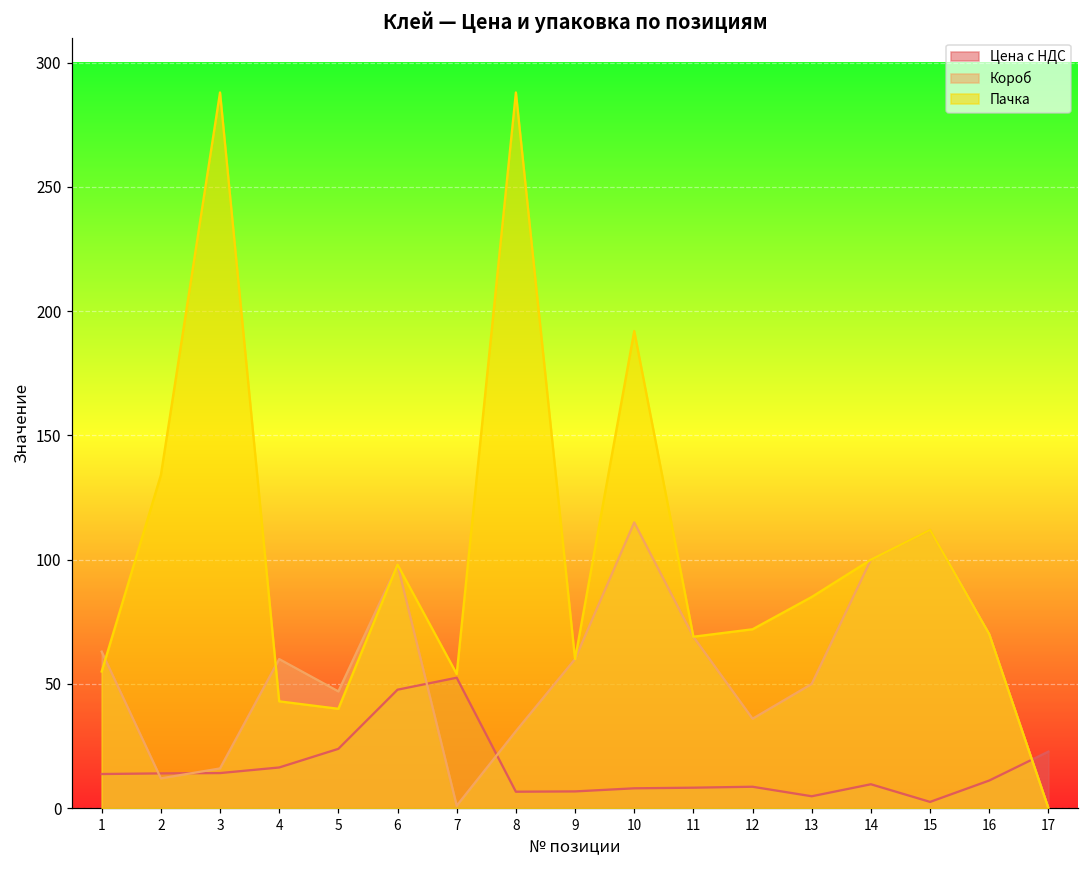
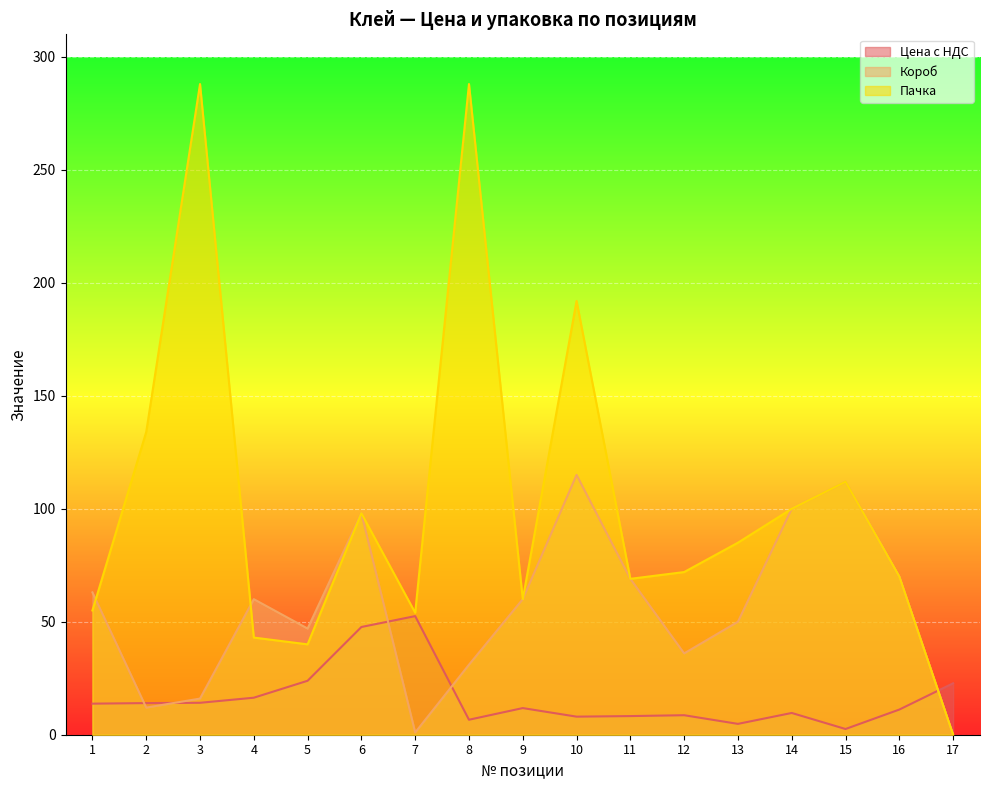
Цена с НДС, 9: 7 -> 12
